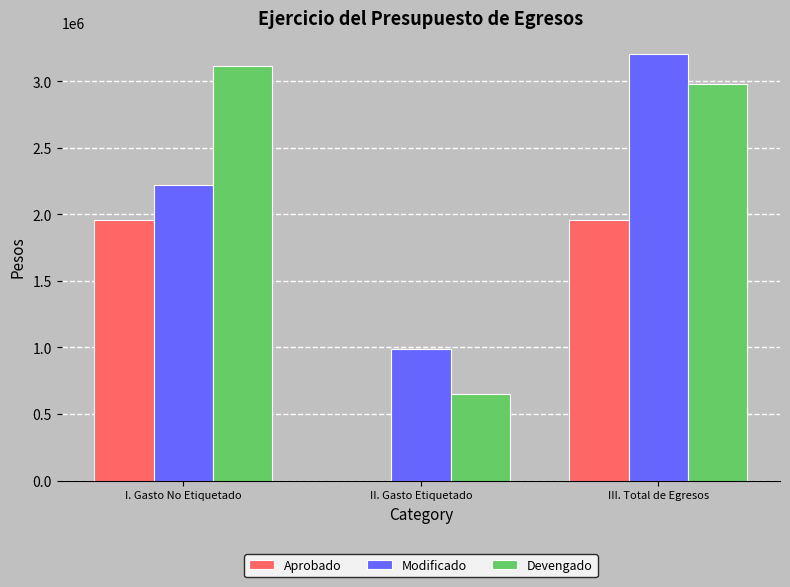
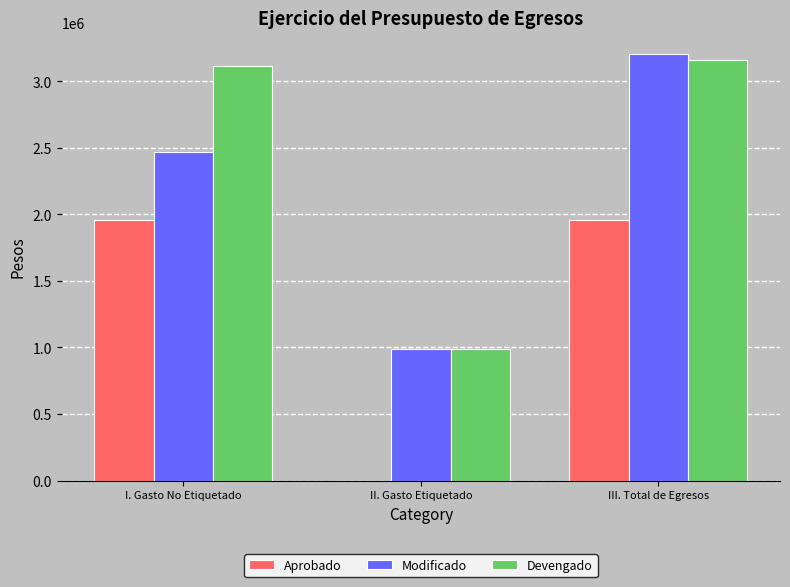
Modificado, I. Gasto No Etiquetado: 2220000 -> 2470000
Devengado, II. Gasto Etiquetado: 650000 -> 990000
Devengado, III. Total de Egresos: 2980000 -> 3160000
